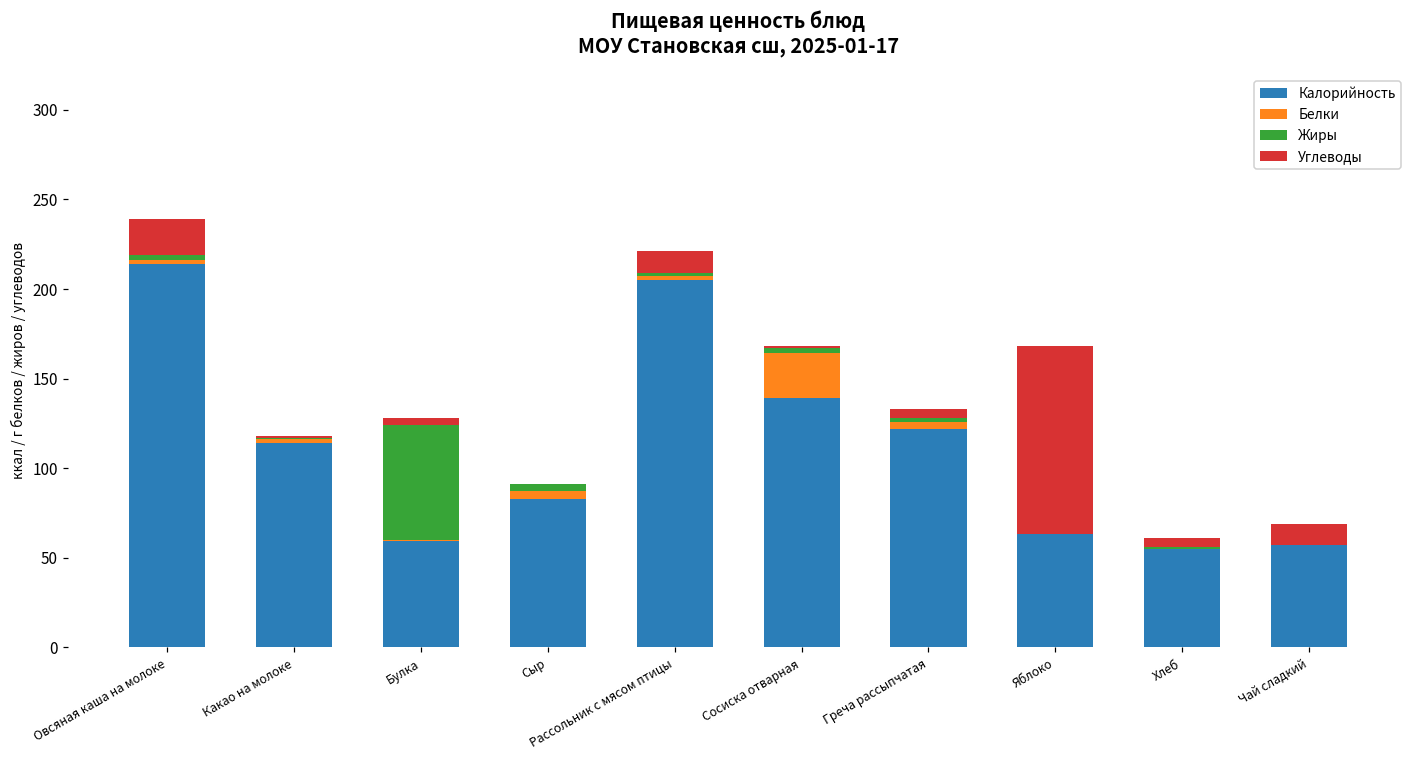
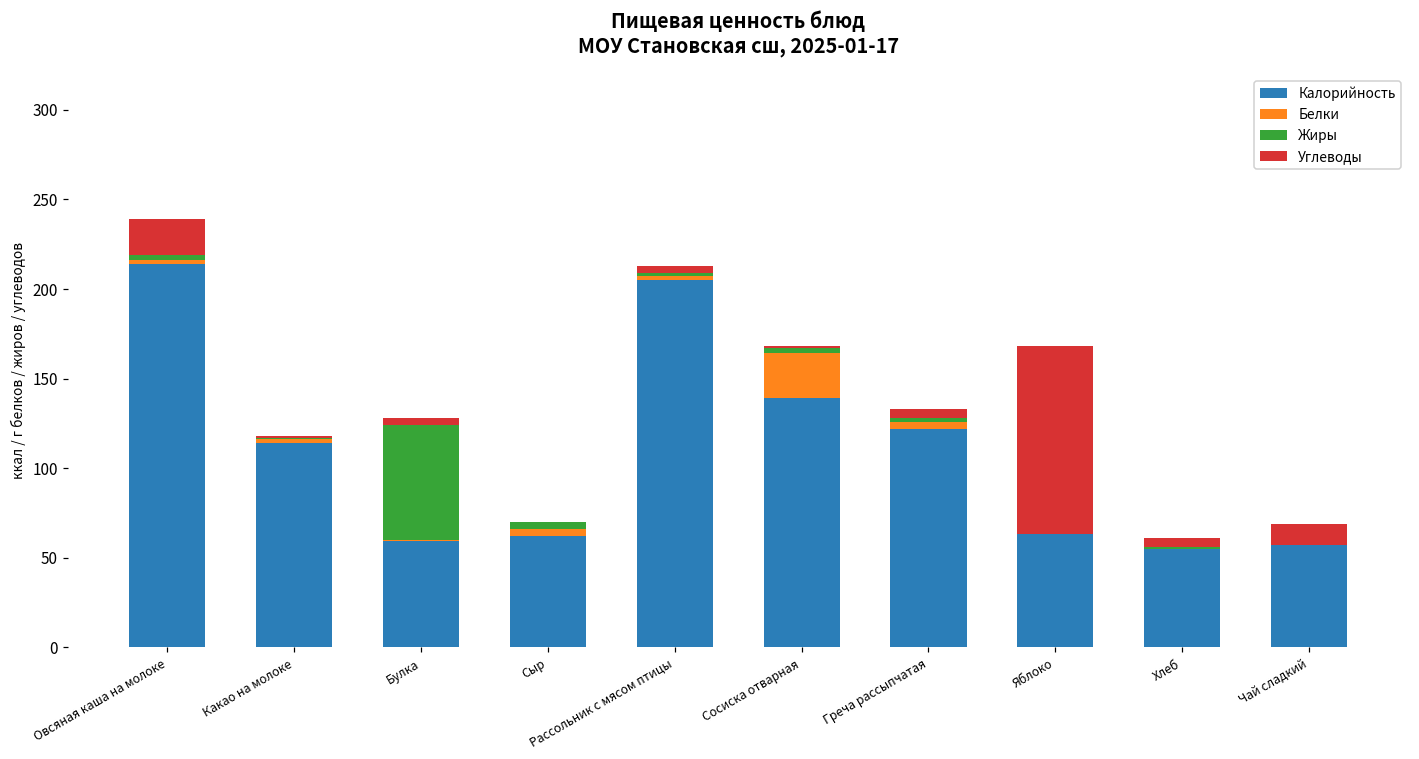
Калорийность, Сыр: 83 -> 62
Углеводы, Рассольник с мясом птицы: 12 -> 4
